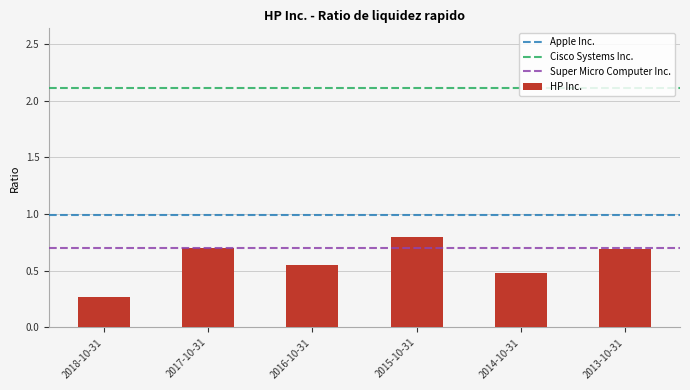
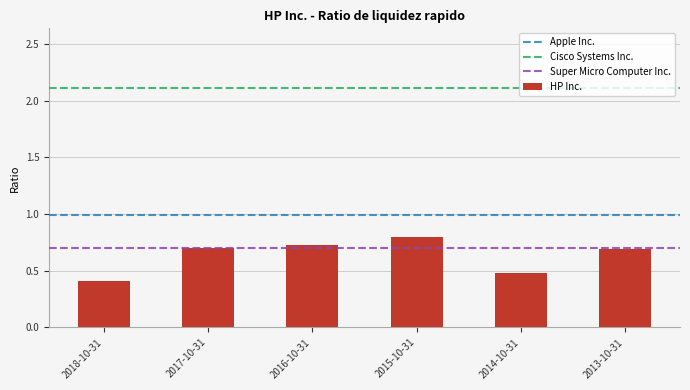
2018-10-31: 0.27 -> 0.41
2016-10-31: 0.55 -> 0.73
